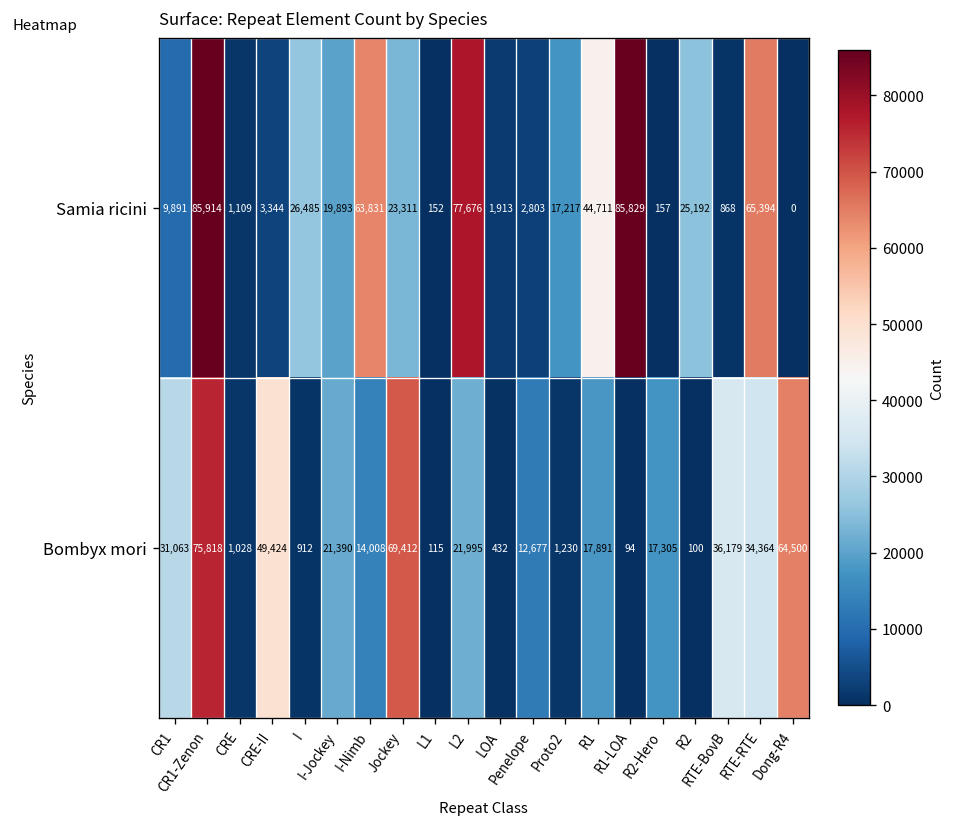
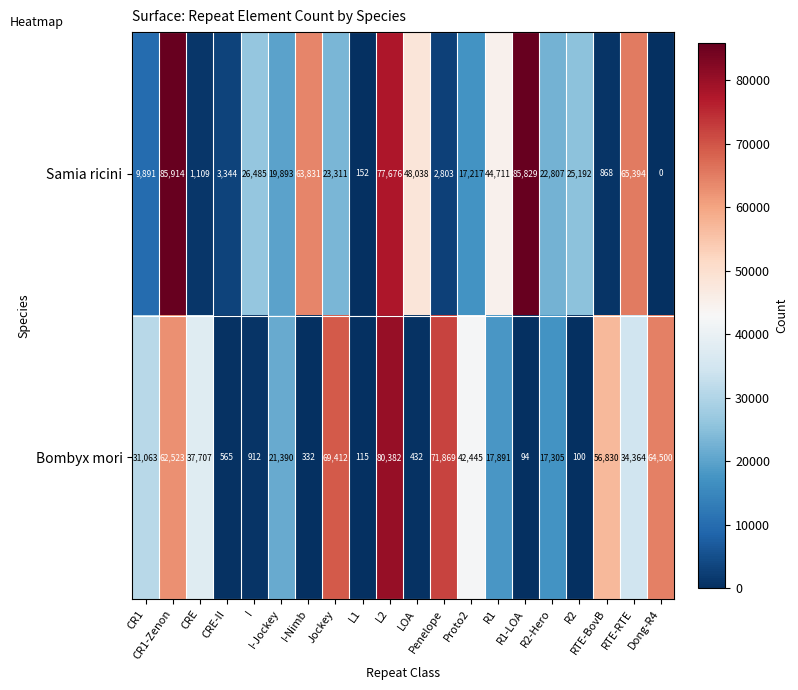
Samia ricini, LOA: 1,913 -> 48,038
Samia ricini, R2-Hero: 157 -> 22,807
Bombyx mori, CR1-Zenon: 75,818 -> 62,523
Bombyx mori, CRE: 1,028 -> 37,707
Bombyx mori, CRE-II: 49,424 -> 565
Bombyx mori, I-Nimb: 14,008 -> 332
Bombyx mori, L2: 21,995 -> 80,382
Bombyx mori, Penelope: 12,677 -> 71,869
Bombyx mori, Proto2: 1,230 -> 42,445
Bombyx mori, RTE-BovB: 36,179 -> 56,830
